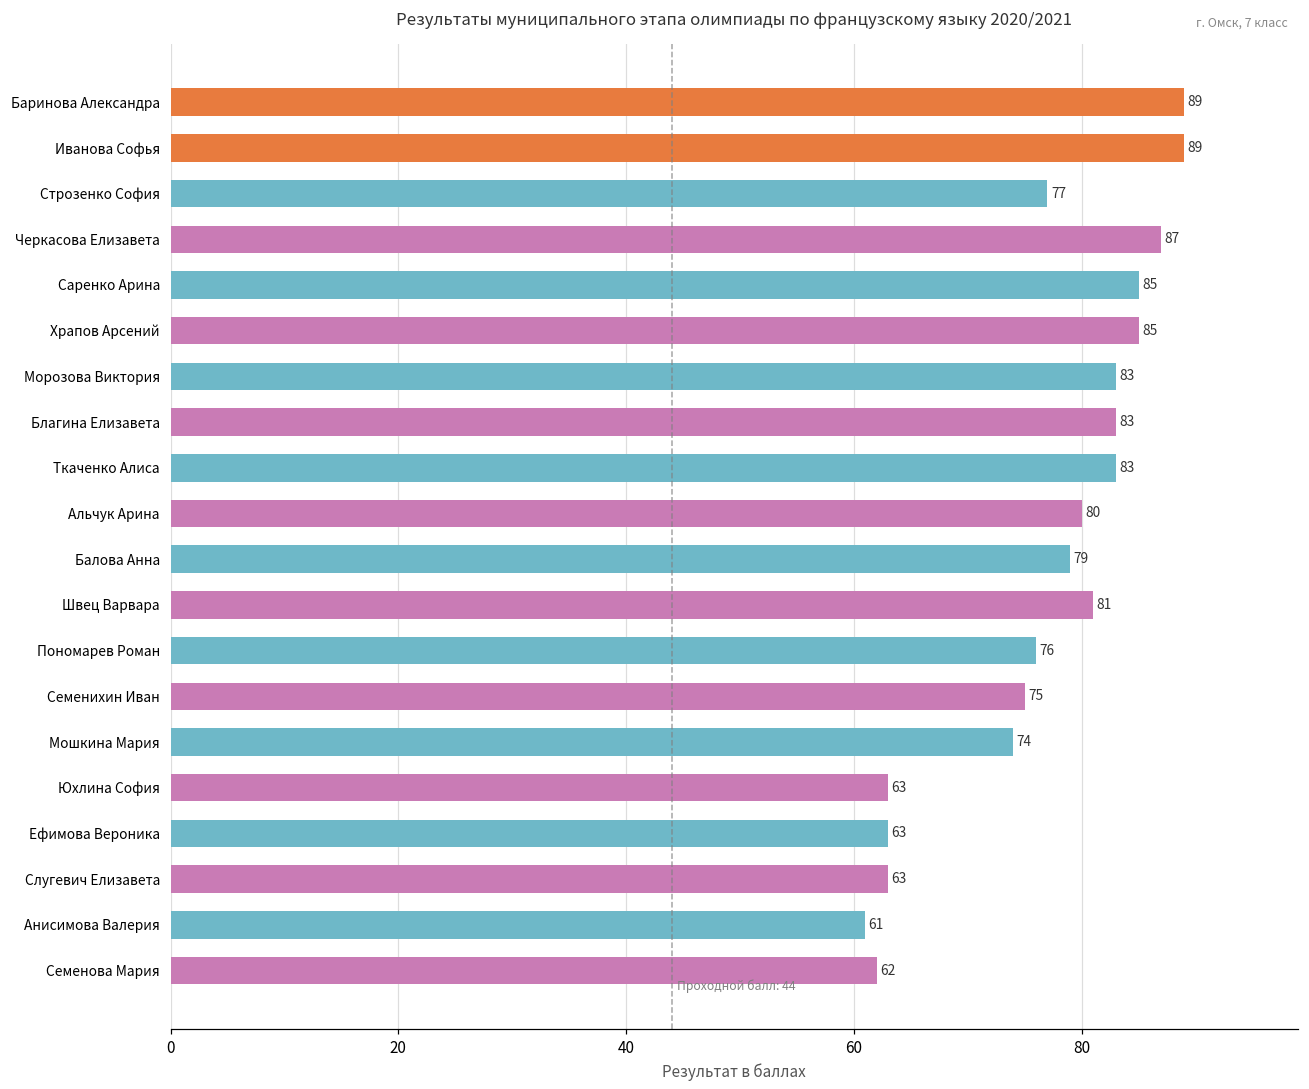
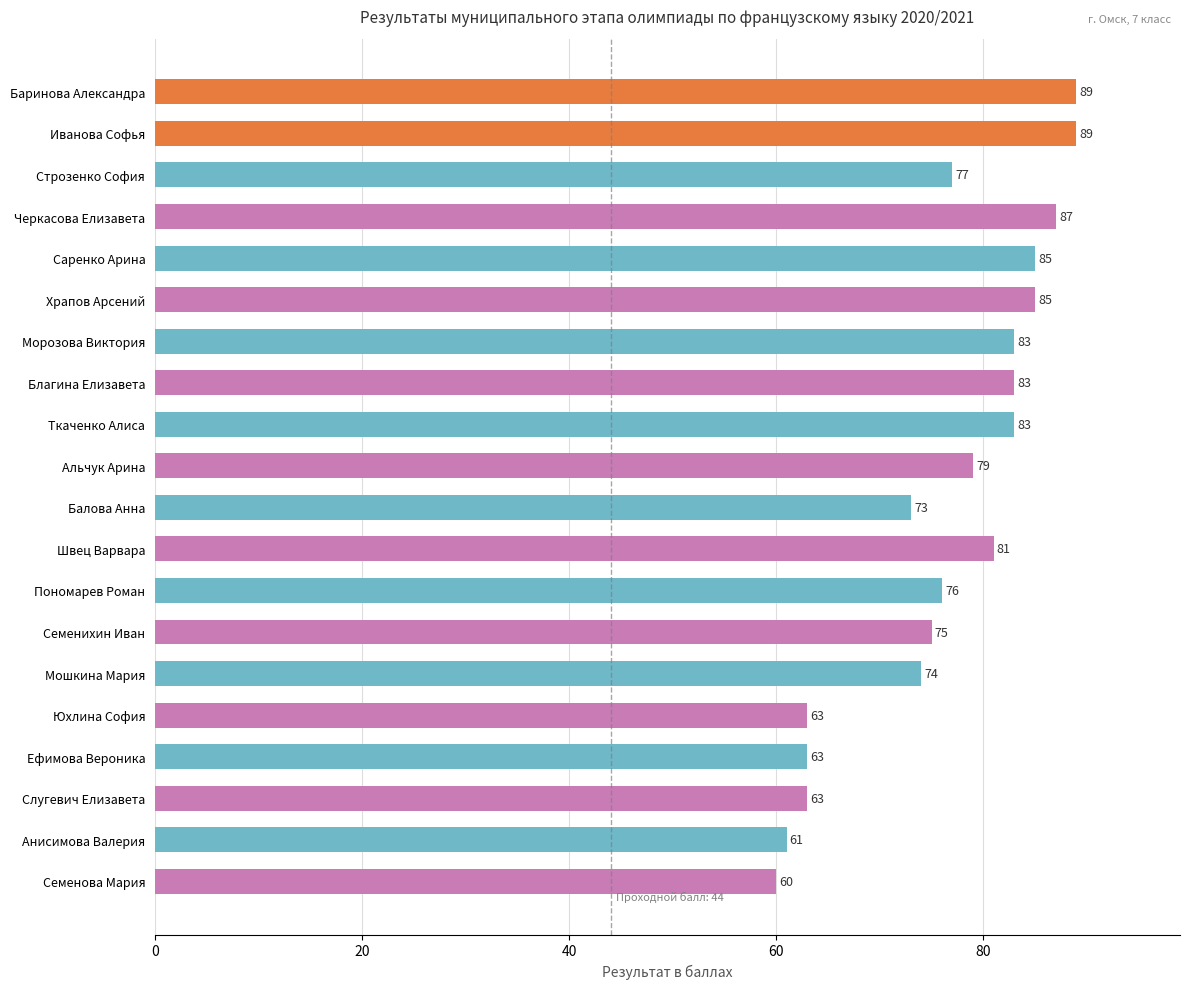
Альчук Арина: 80 -> 79
Балова Анна: 79 -> 73
Семенова Мария: 62 -> 60
